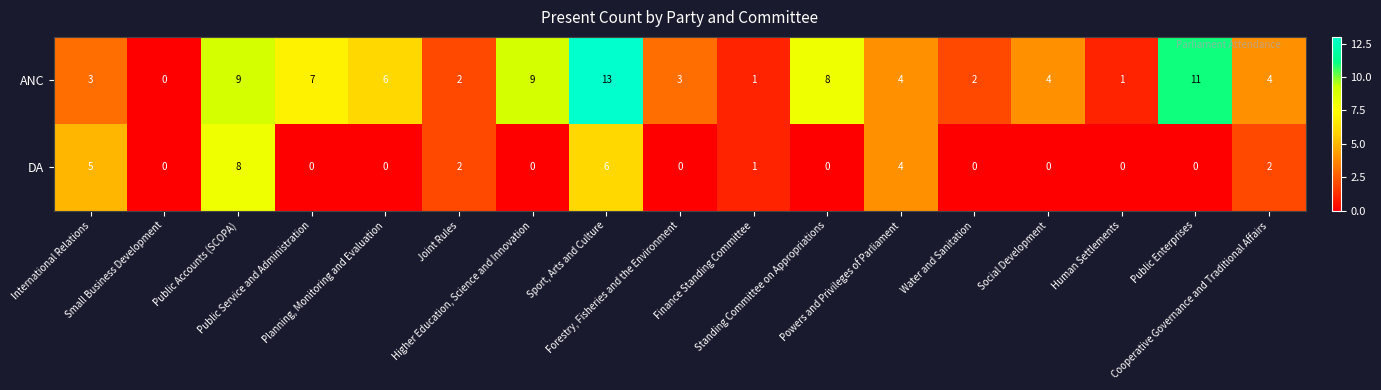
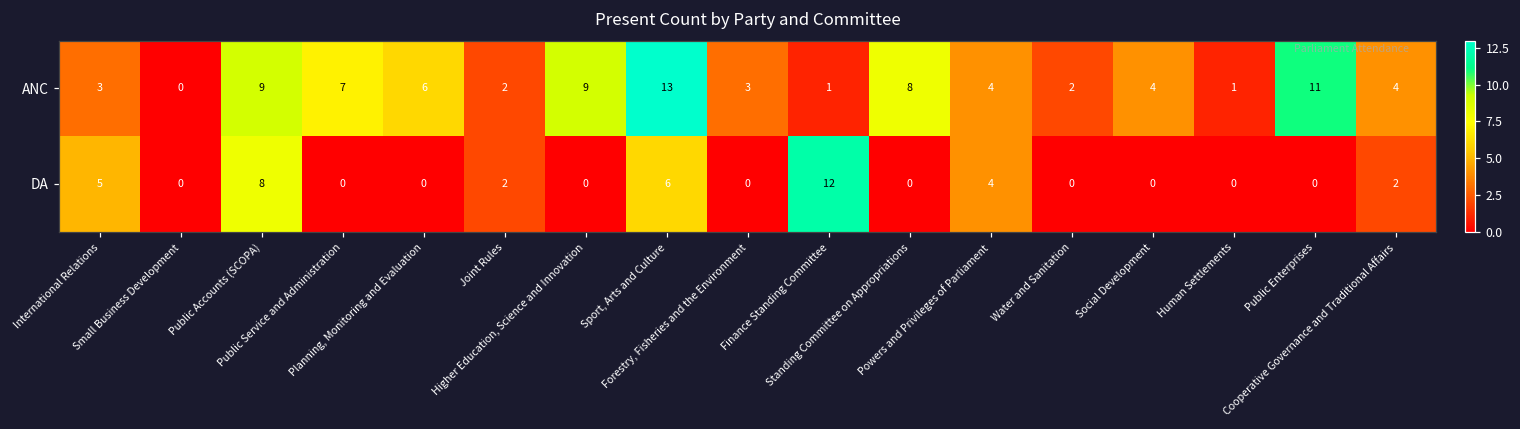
DA, Finance Standing Committee: 1 -> 12
